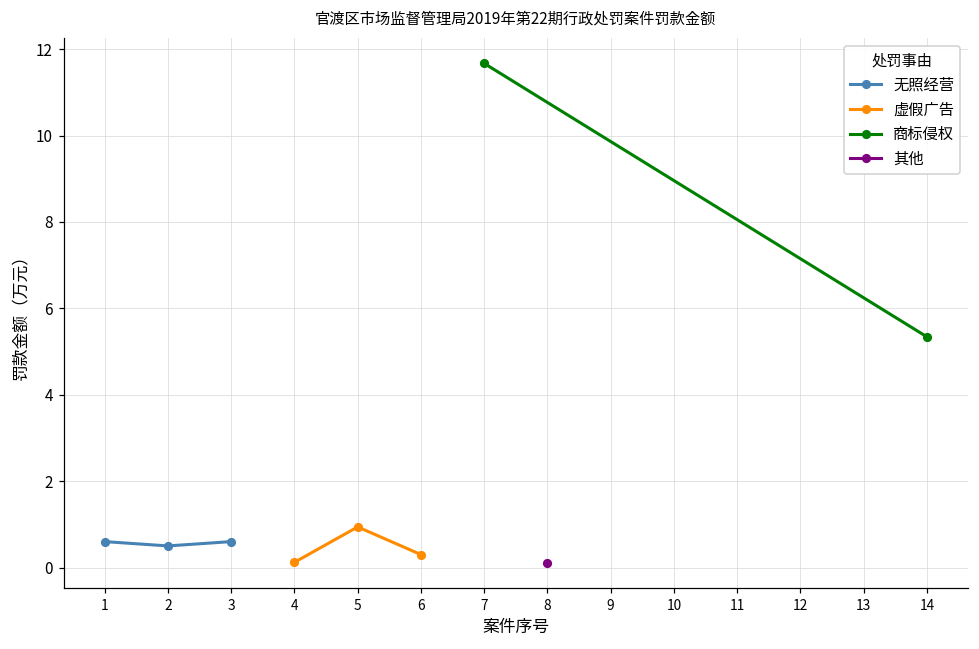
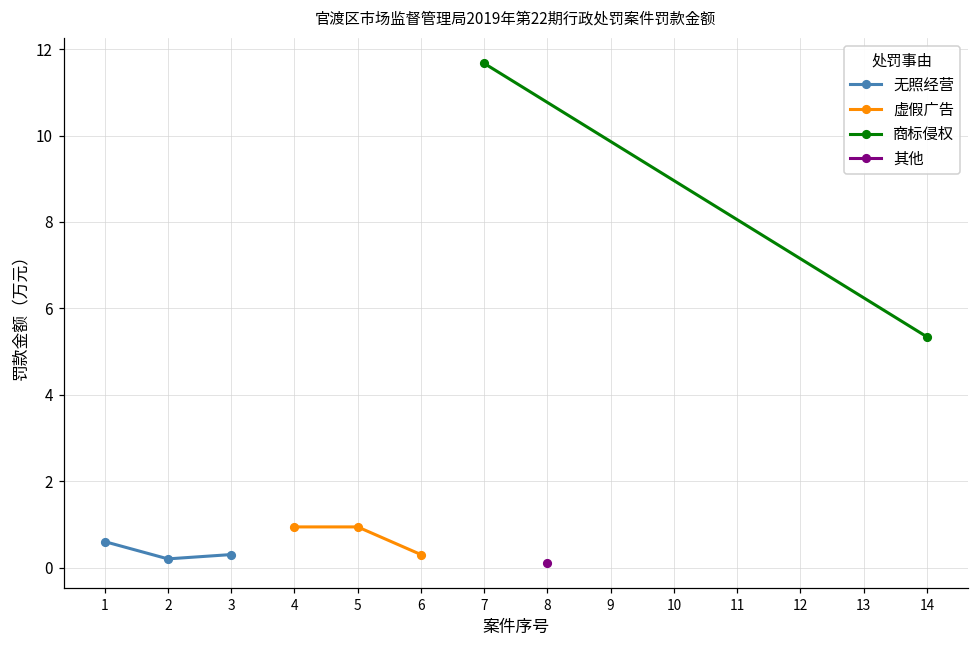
无照经营, 2: 0.5 -> 0.2
无照经营, 3: 0.6 -> 0.3
虚假广告, 4: 0.1 -> 0.9
